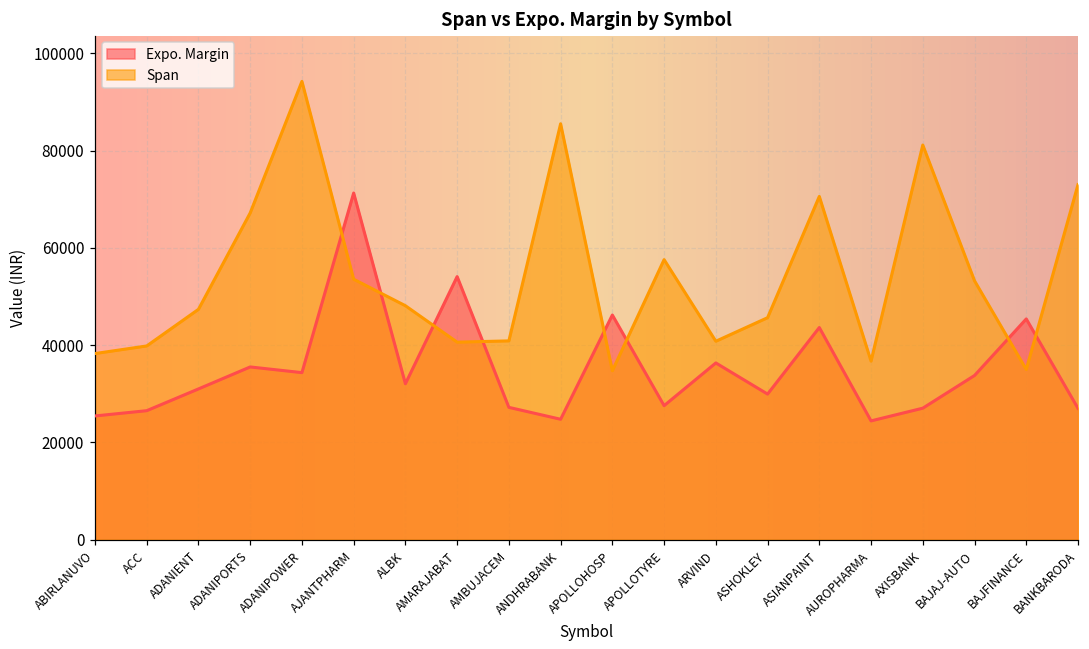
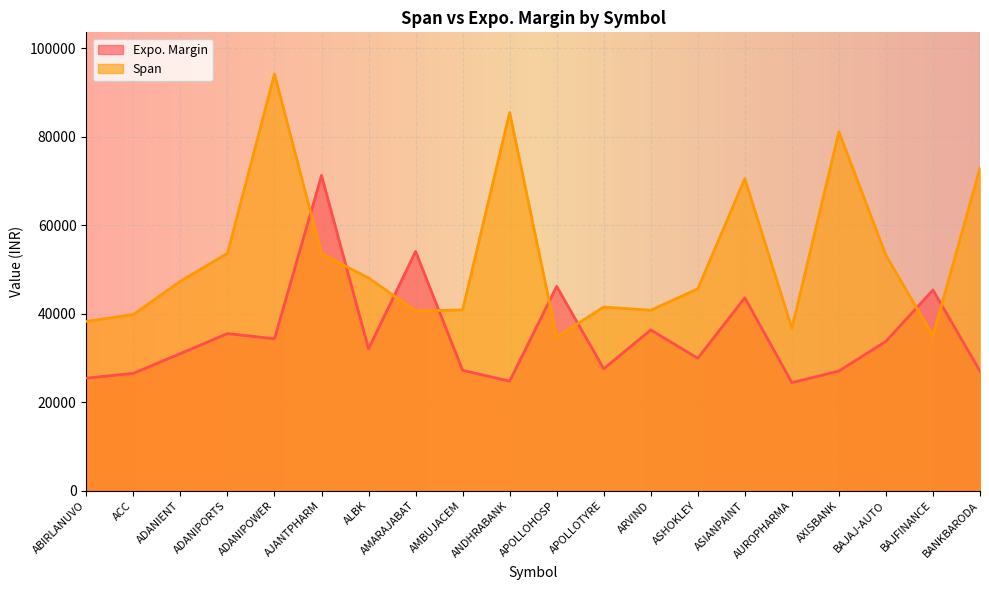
Span, ADANIPORTS: 67000 -> 54000
Span, APOLLOTYRE: 58000 -> 42000
